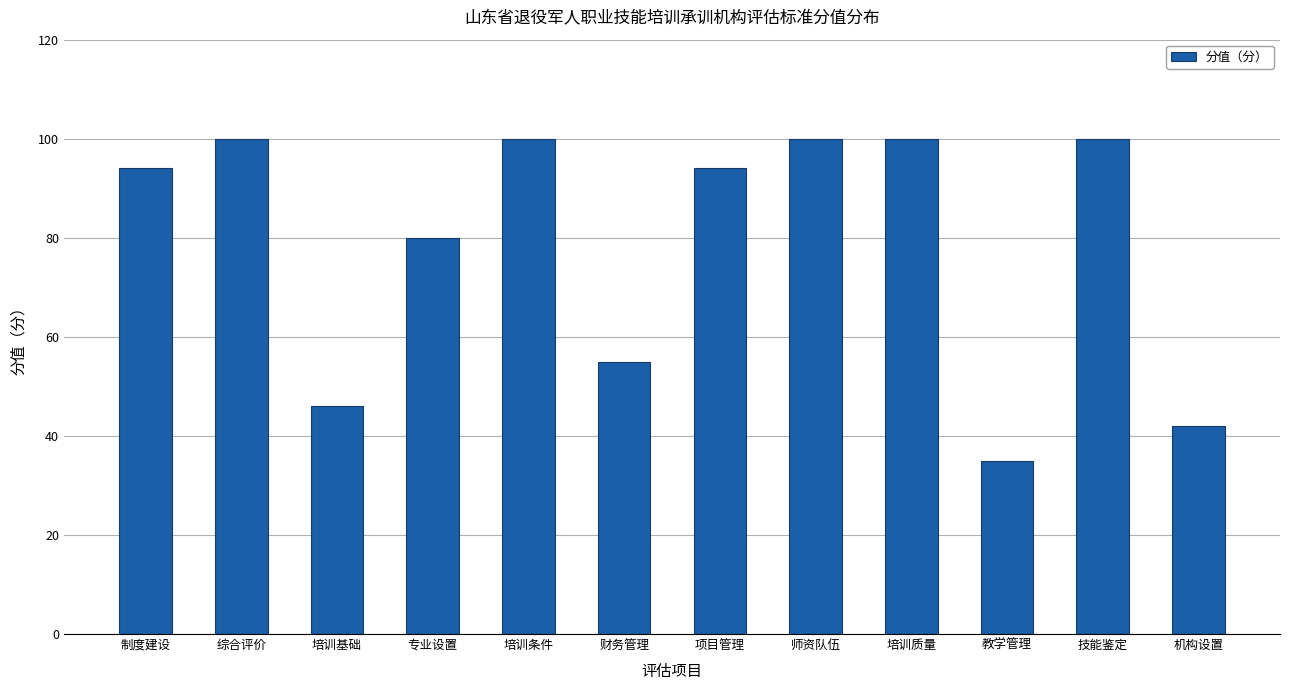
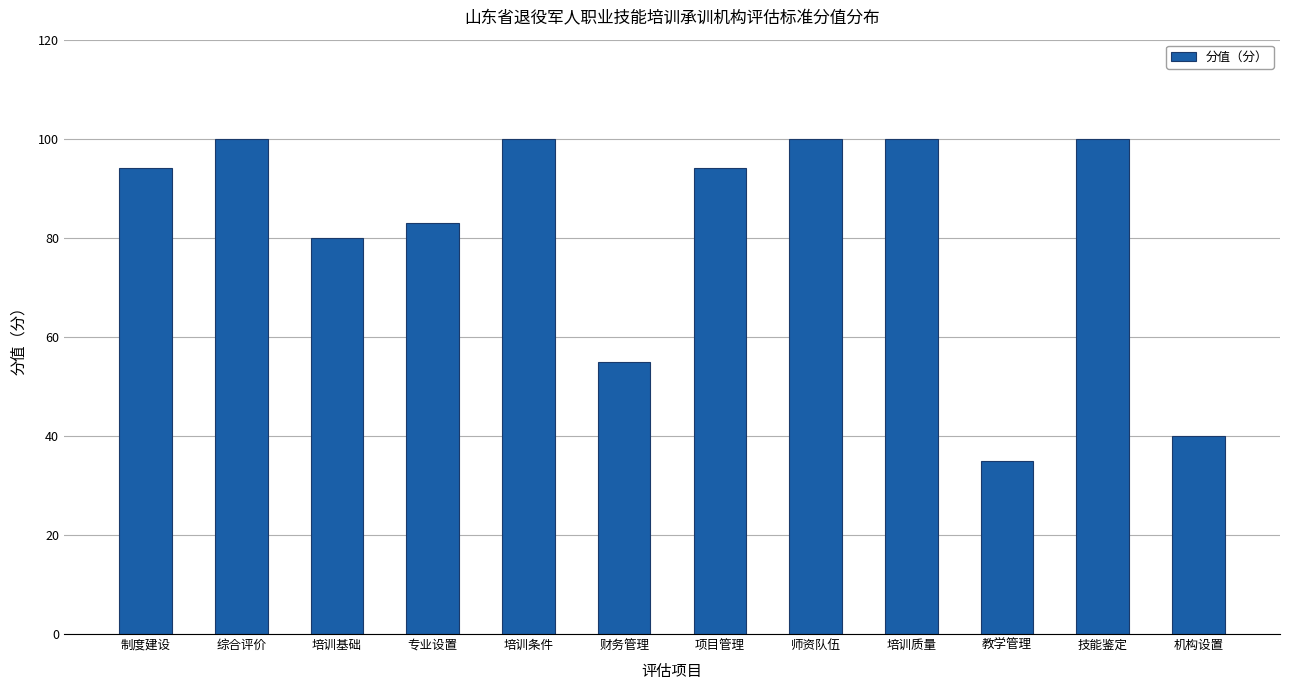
培训基础: 46 -> 80
专业设置: 80 -> 83
机构设置: 42 -> 40
